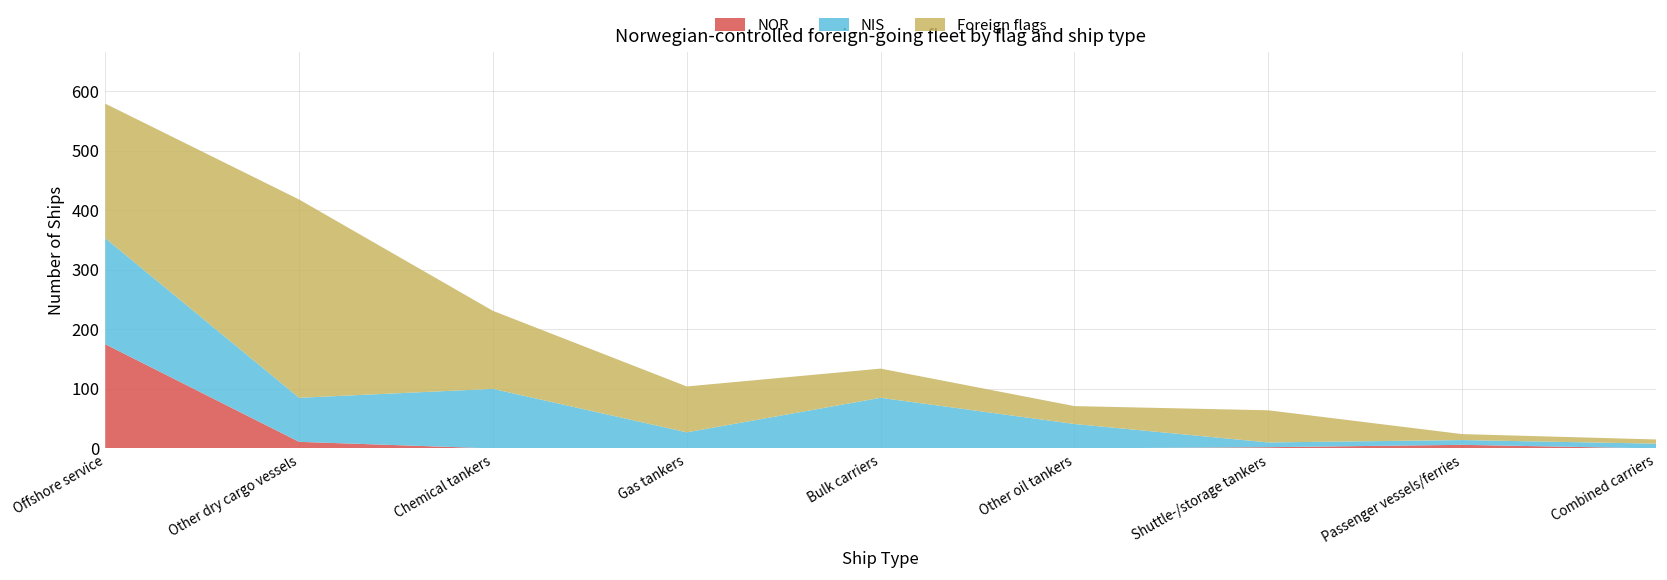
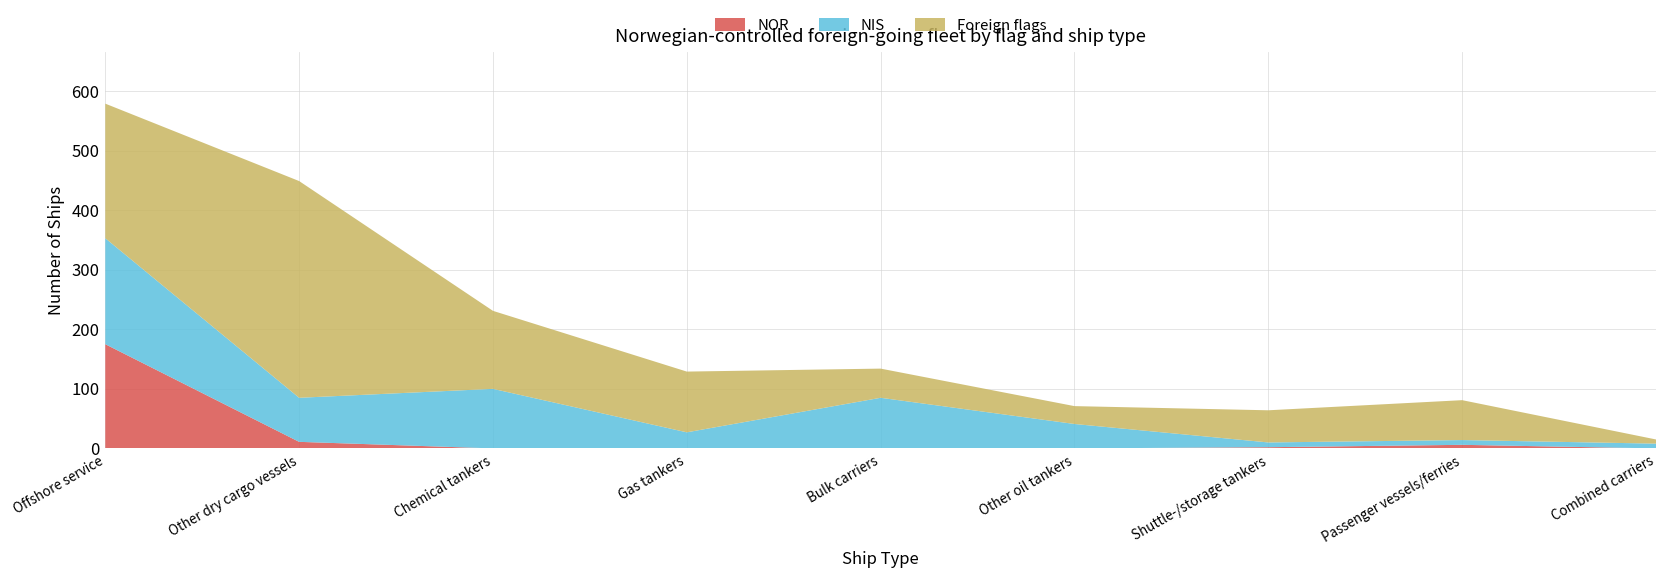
Foreign flags, Other dry cargo vessels: 330 -> 360
Foreign flags, Gas tankers: 80 -> 100
Foreign flags, Passenger vessels/ferries: 10 -> 70
